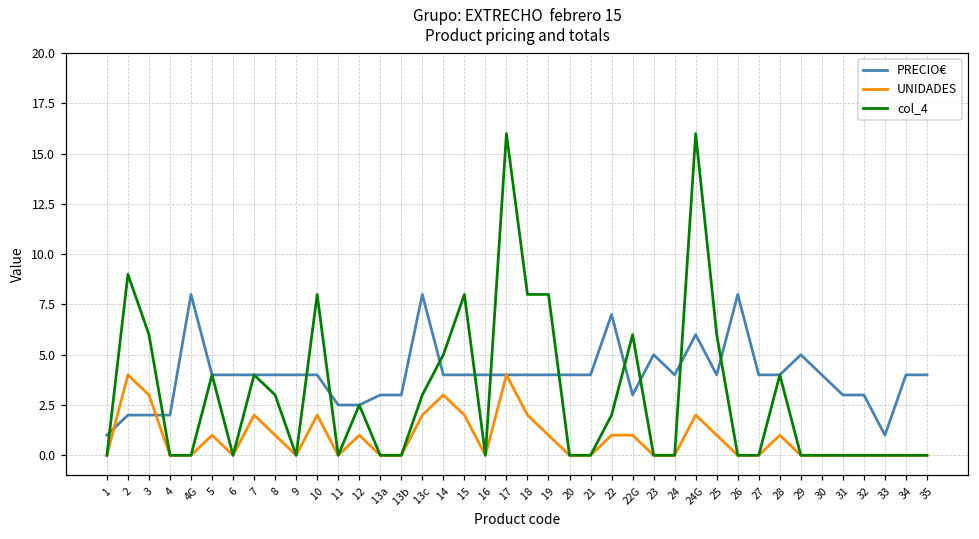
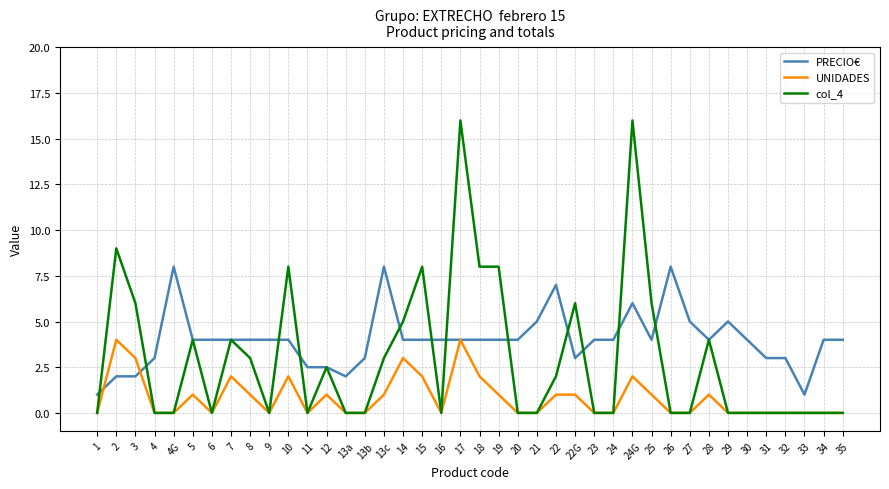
PRECIO€, 4: 2 -> 3
PRECIO€, 13a: 3 -> 2
UNIDADES, 13c: 2 -> 1
PRECIO€, 21: 4 -> 5
PRECIO€, 23: 5 -> 4
PRECIO€, 27: 4 -> 5
